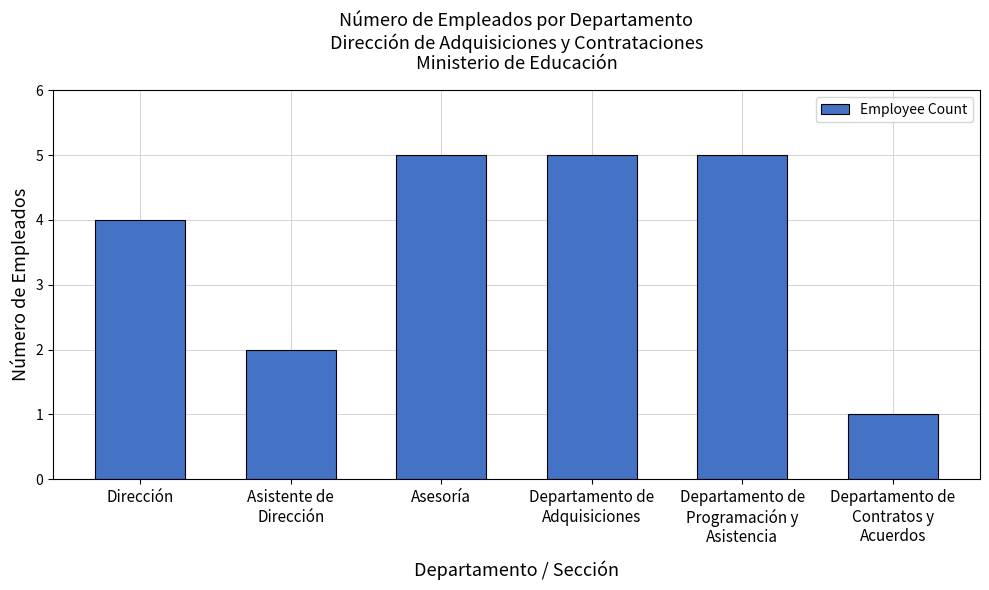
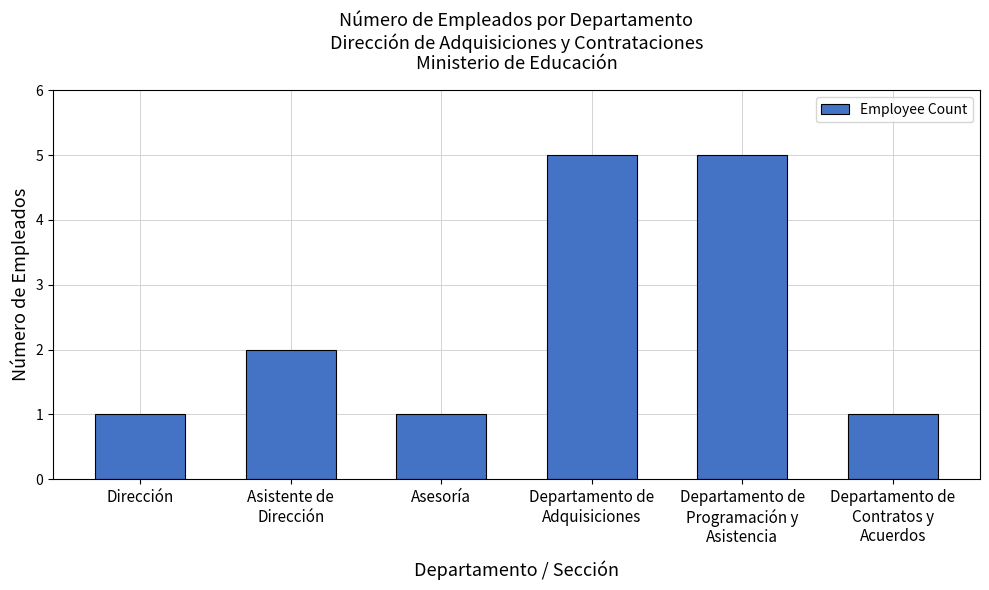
Dirección: 4 -> 1
Asesoría: 5 -> 1
